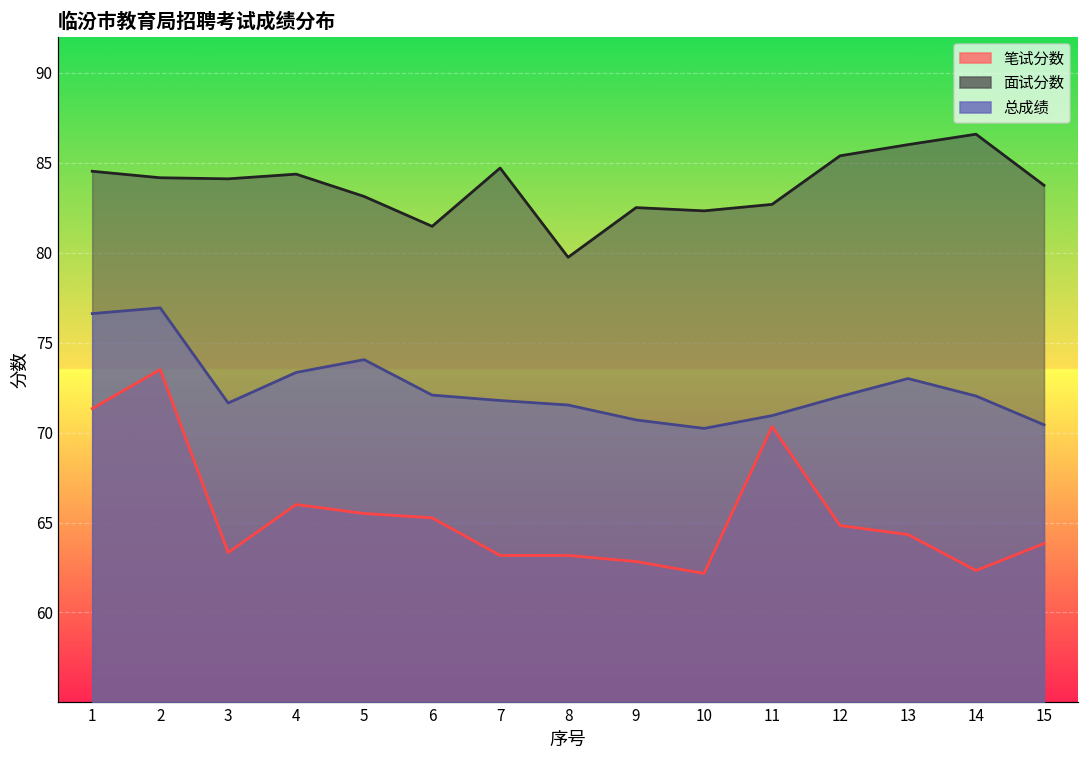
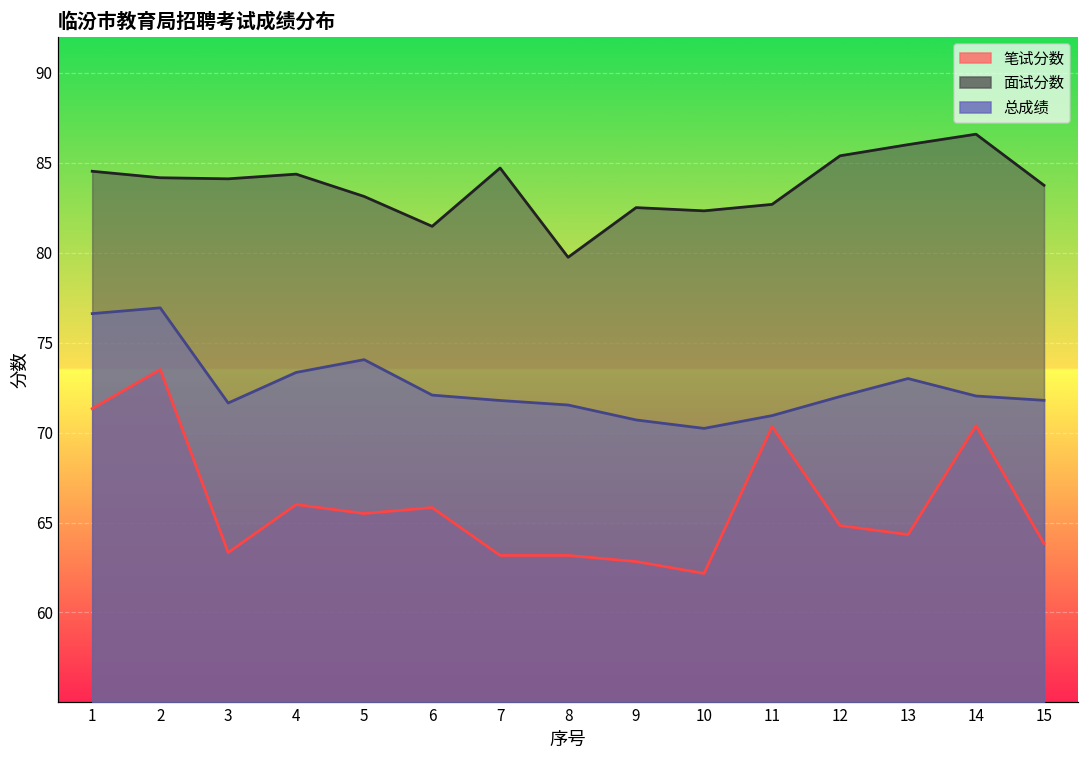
笔试分数, 6: 65.3 -> 65.8
笔试分数, 14: 62.3 -> 70.4
总成绩, 15: 70.4 -> 71.8
